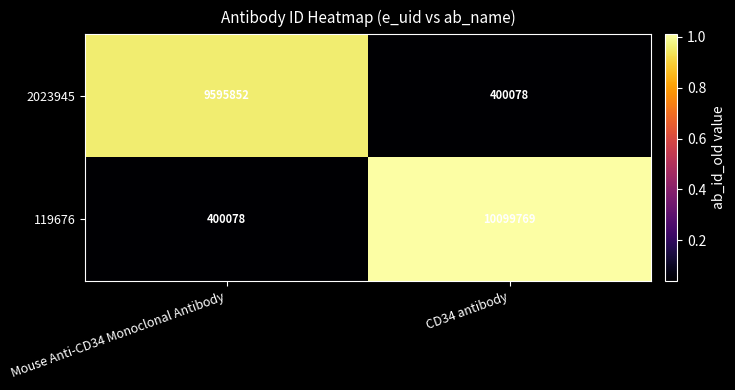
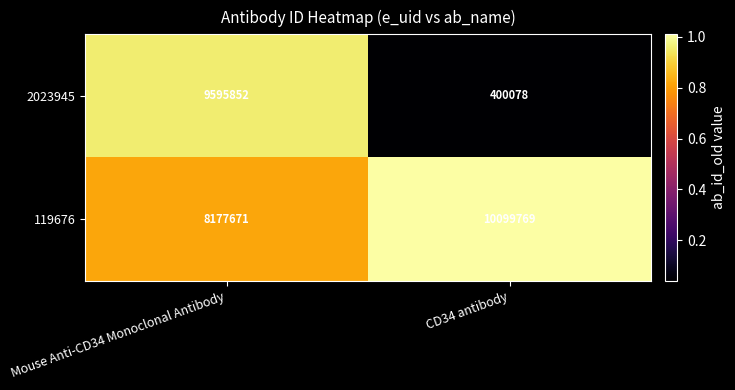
119676, Mouse Anti-CD34 Monoclonal Antibody: 400078 -> 8177671
